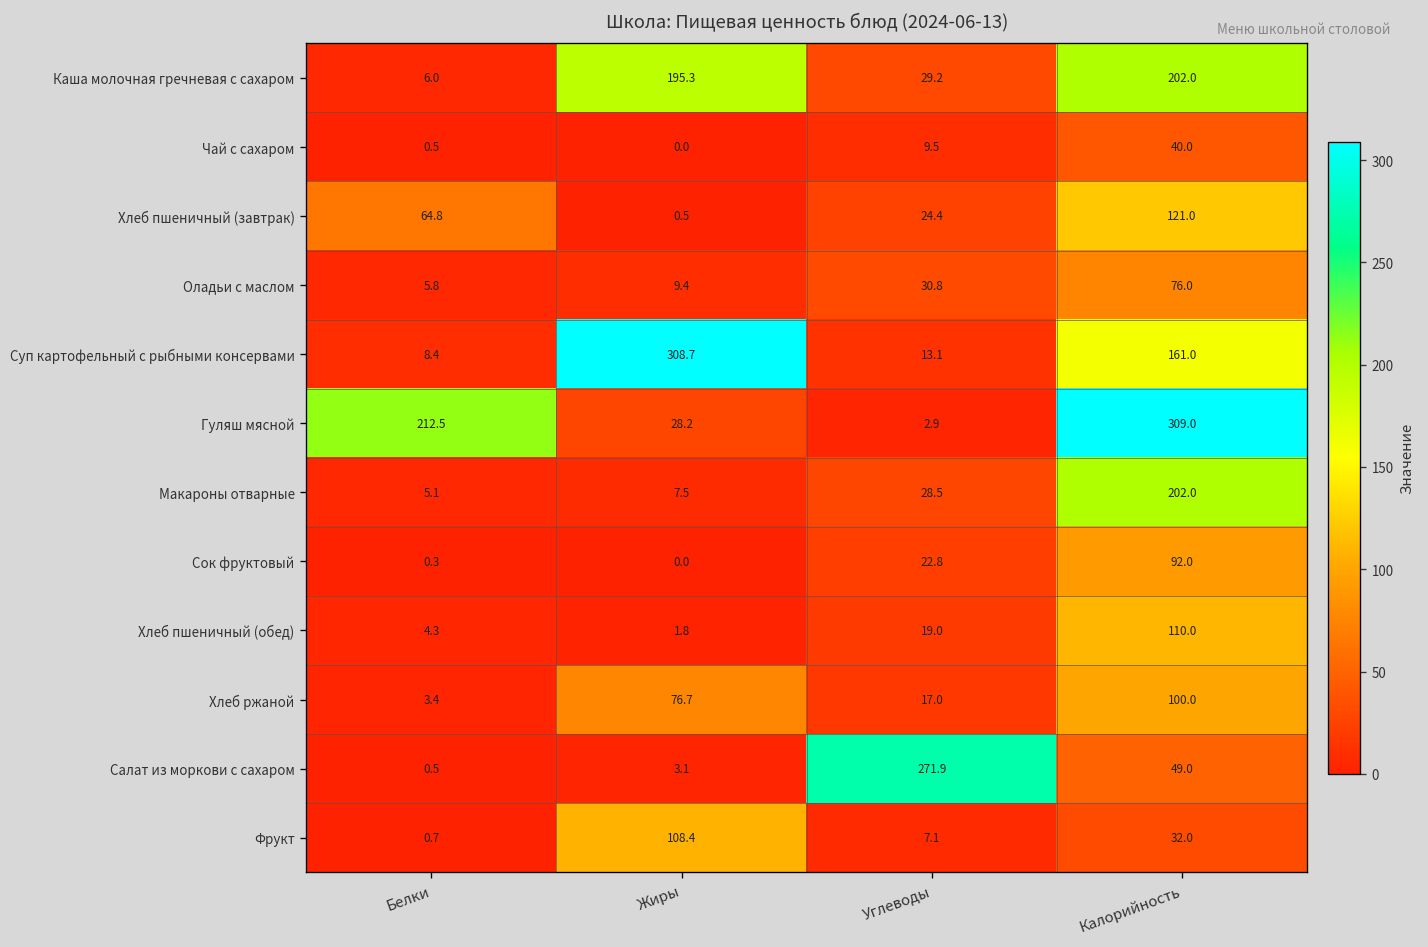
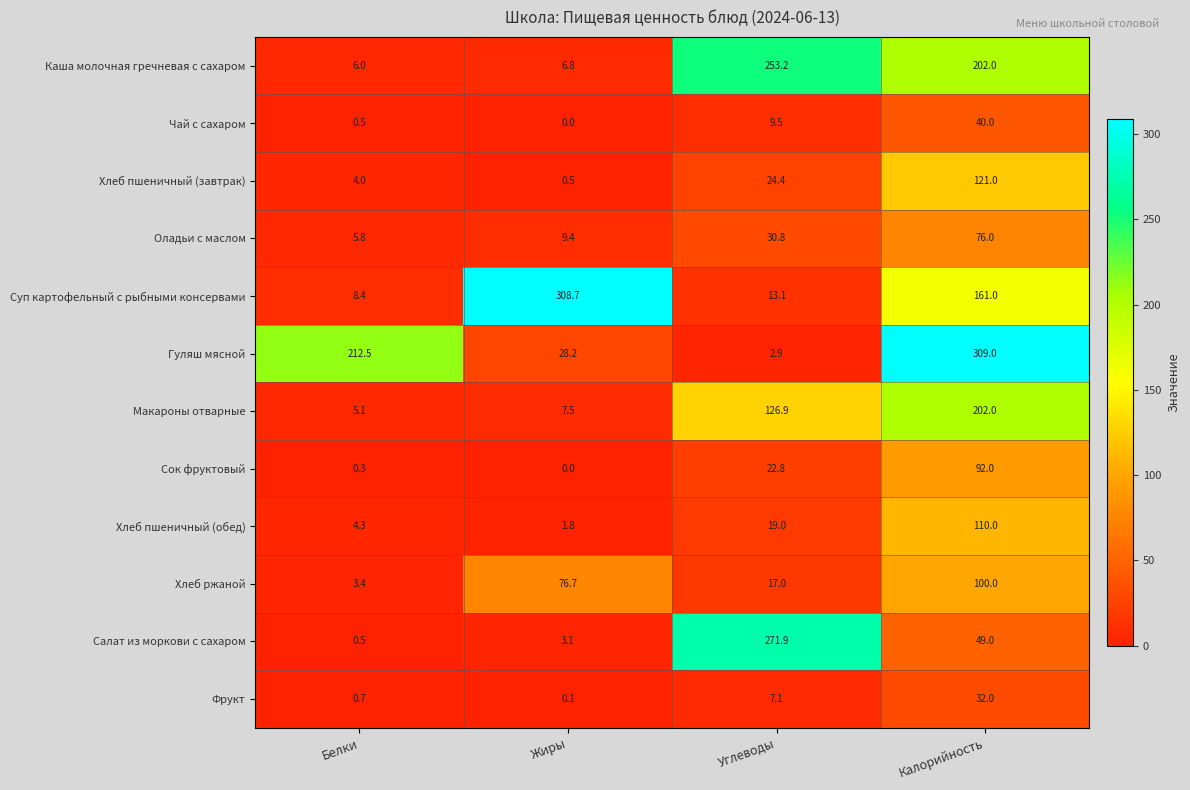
Каша молочная гречневая с сахаром, Жиры: 195.3 -> 6.8
Каша молочная гречневая с сахаром, Углеводы: 29.2 -> 253.2
Хлеб пшеничный (завтрак), Белки: 64.8 -> 4.0
Макароны отварные, Углеводы: 28.5 -> 126.9
Фрукт, Жиры: 108.4 -> 0.1
